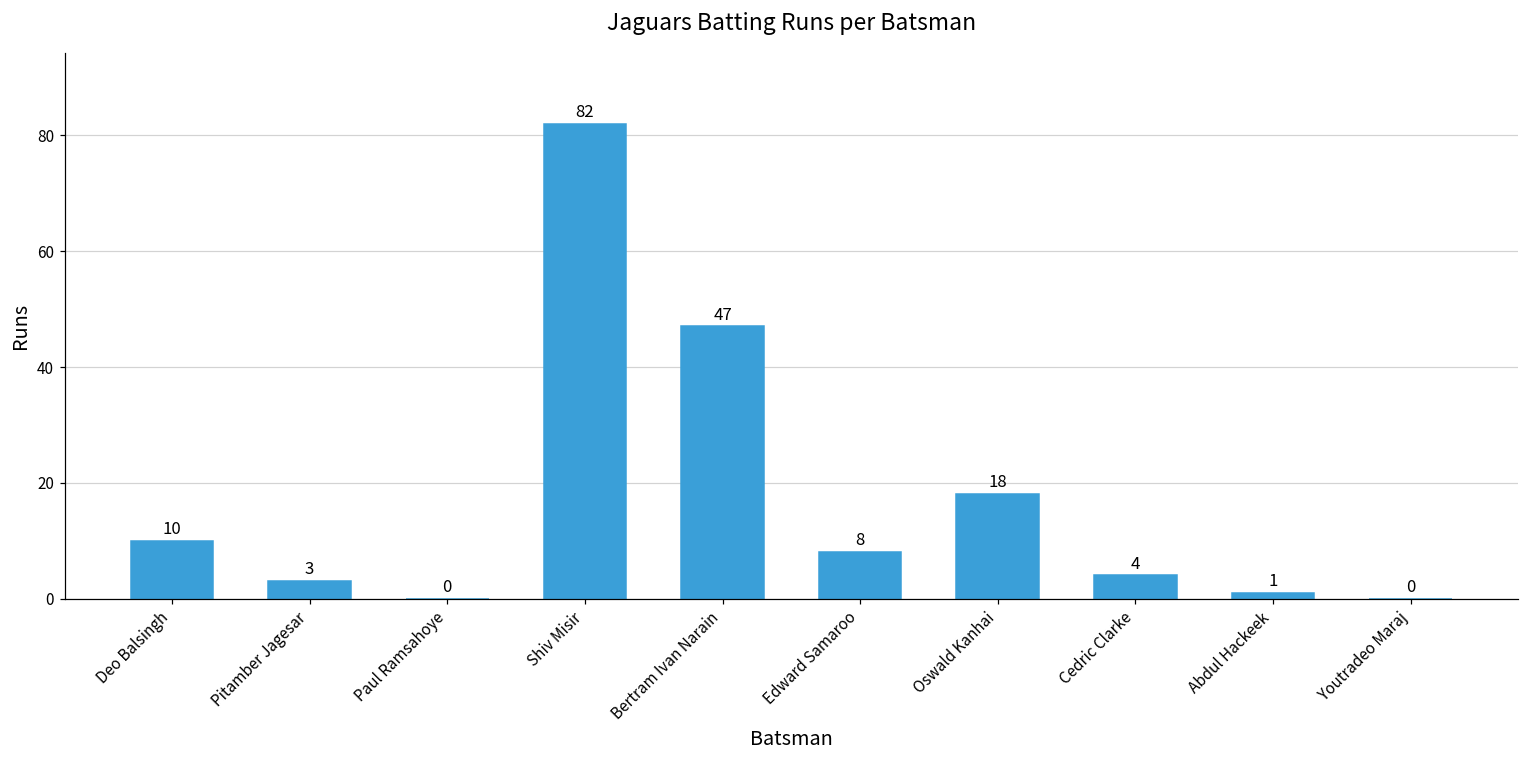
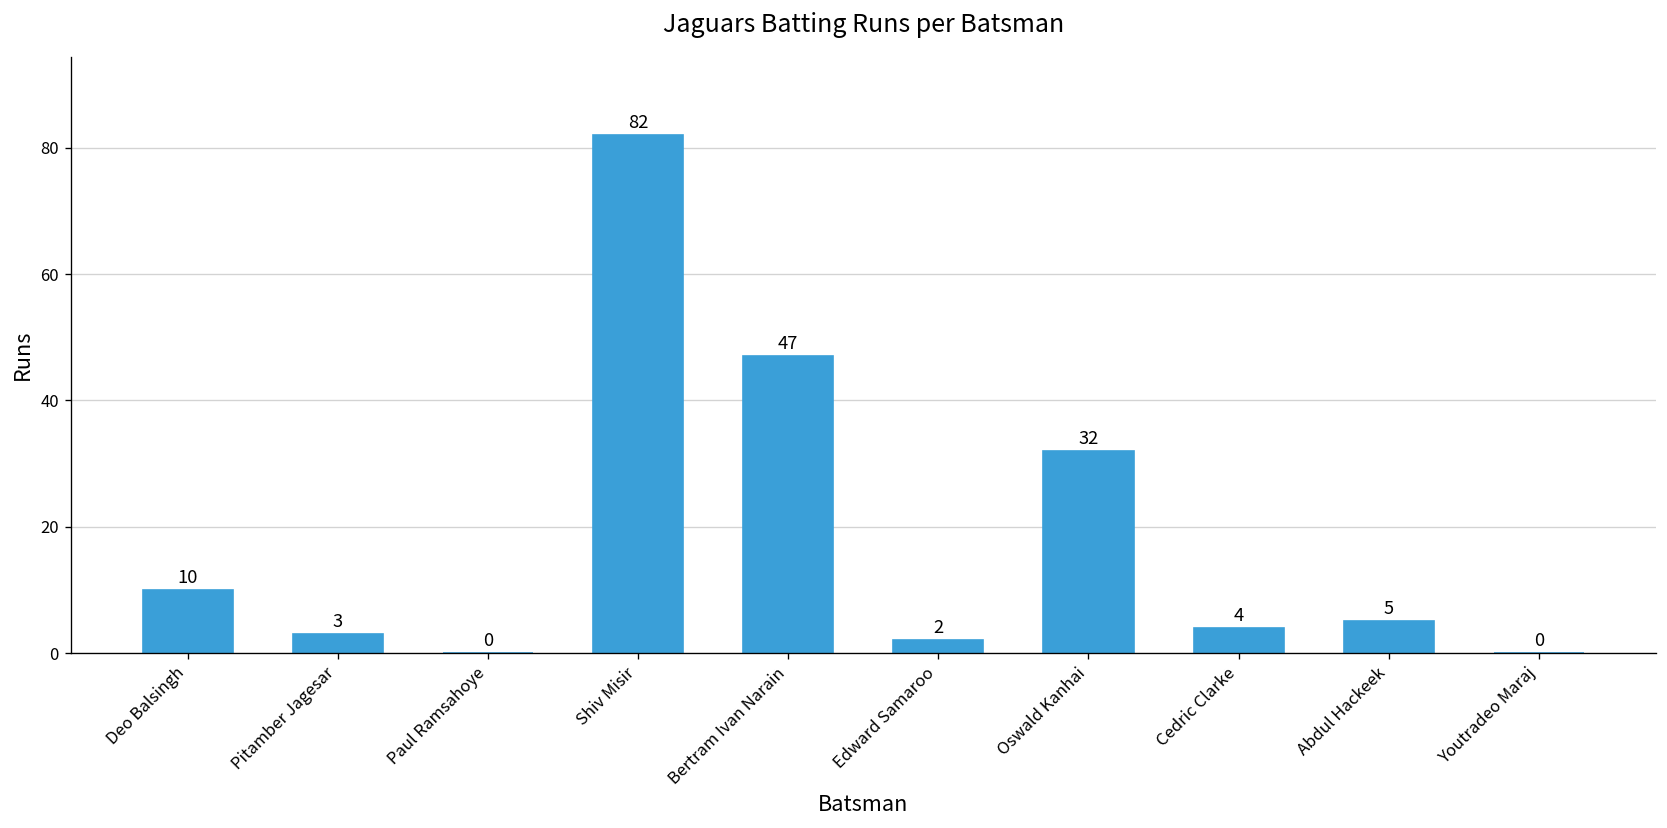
Edward Samaroo: 8 -> 2
Oswald Kanhai: 18 -> 32
Abdul Hackeek: 1 -> 5
